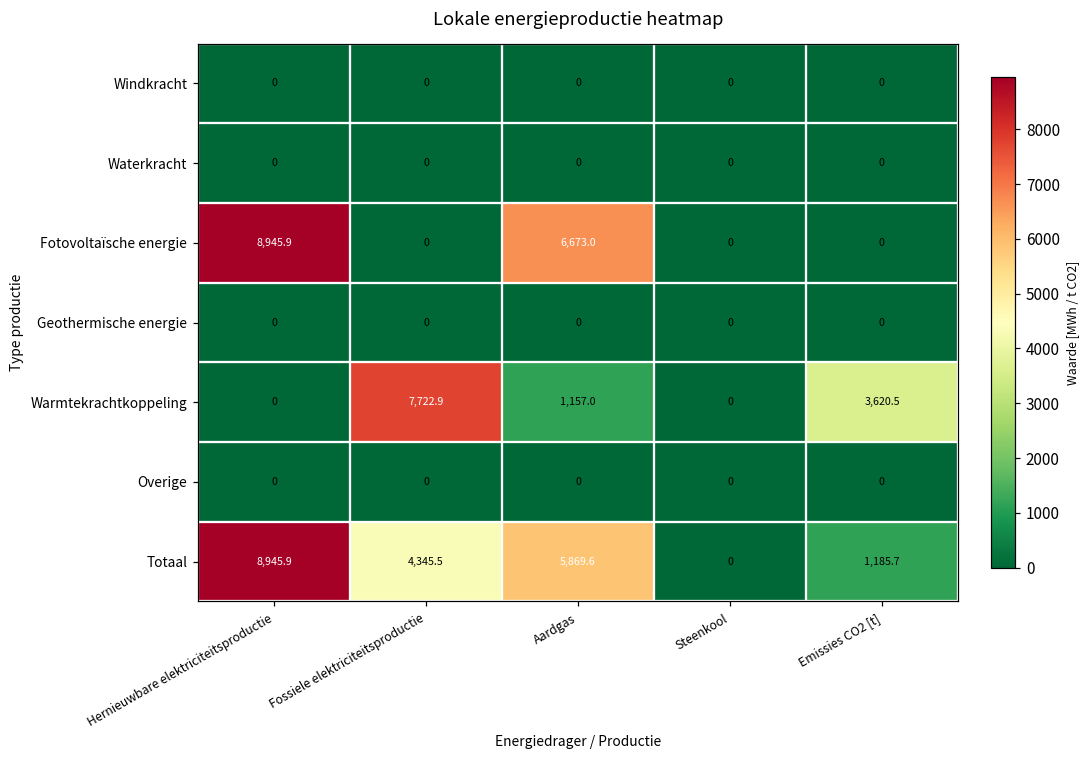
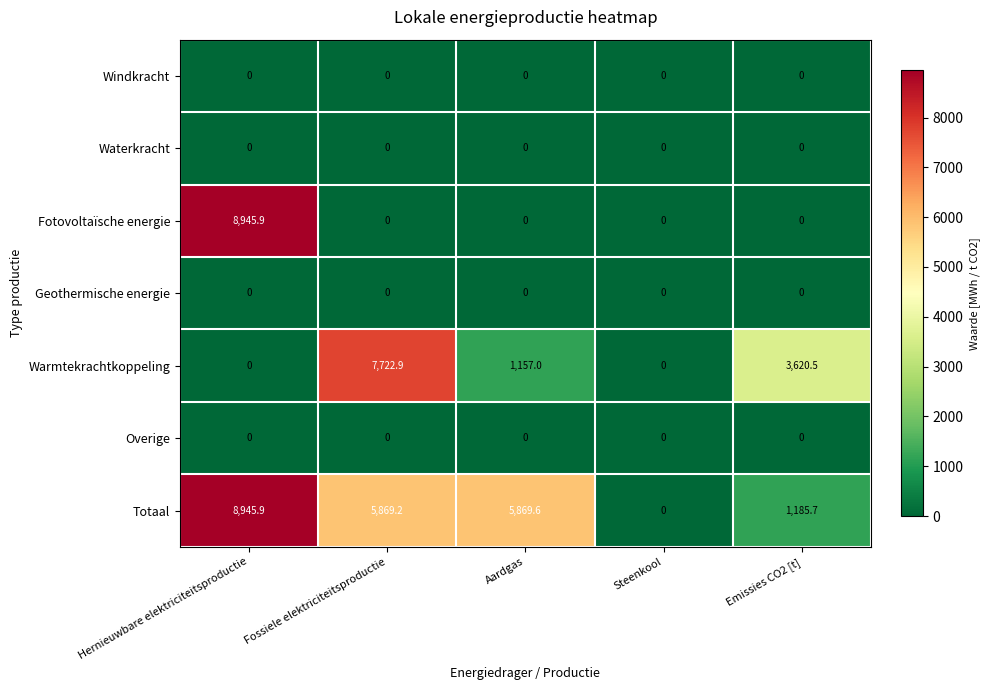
Fotovoltaïsche energie, Aardgas: 6,673.0 -> 0
Totaal, Fossiele elektriciteitsproductie: 4,345.5 -> 5,869.2
